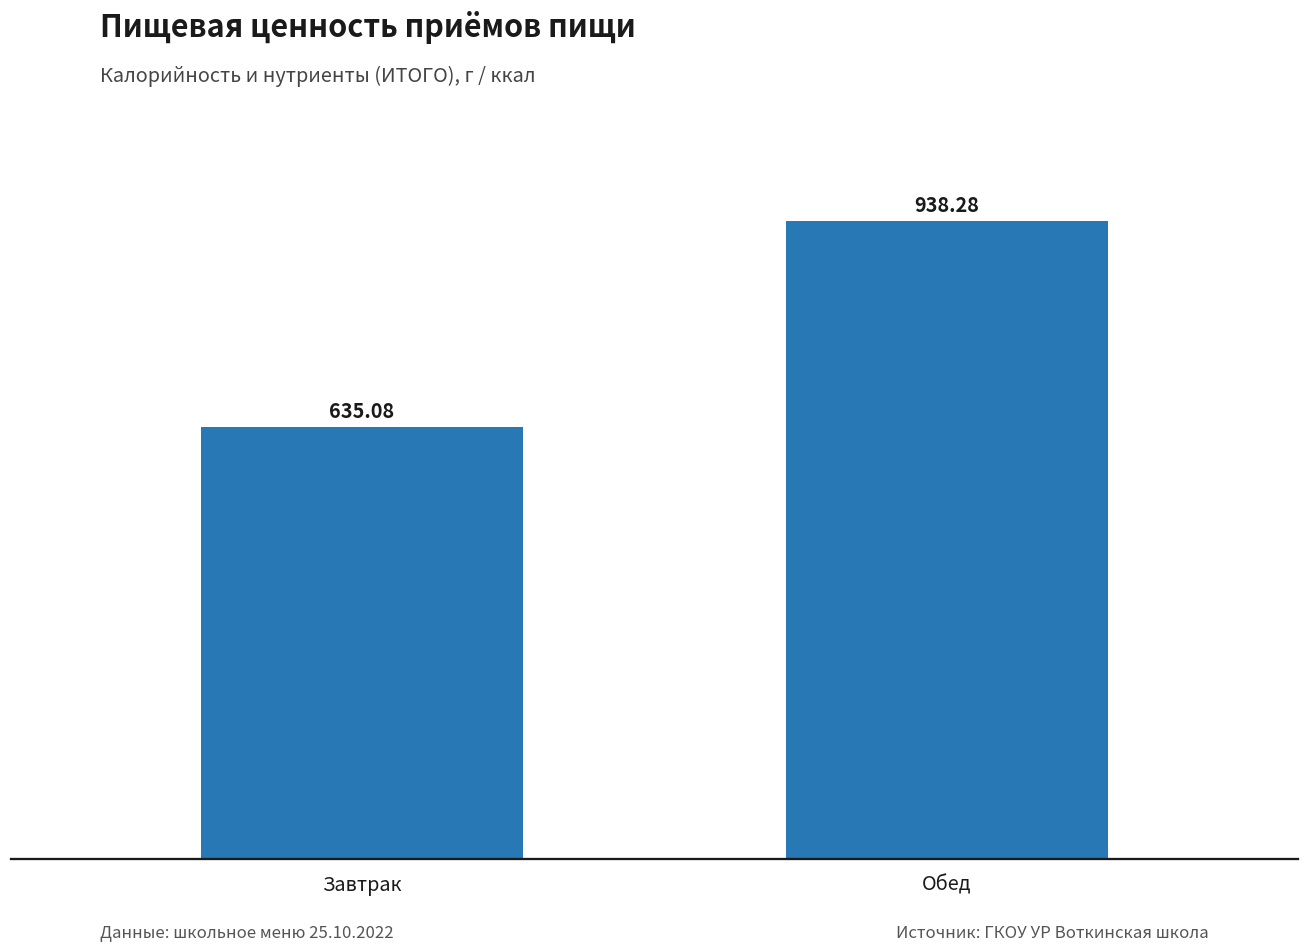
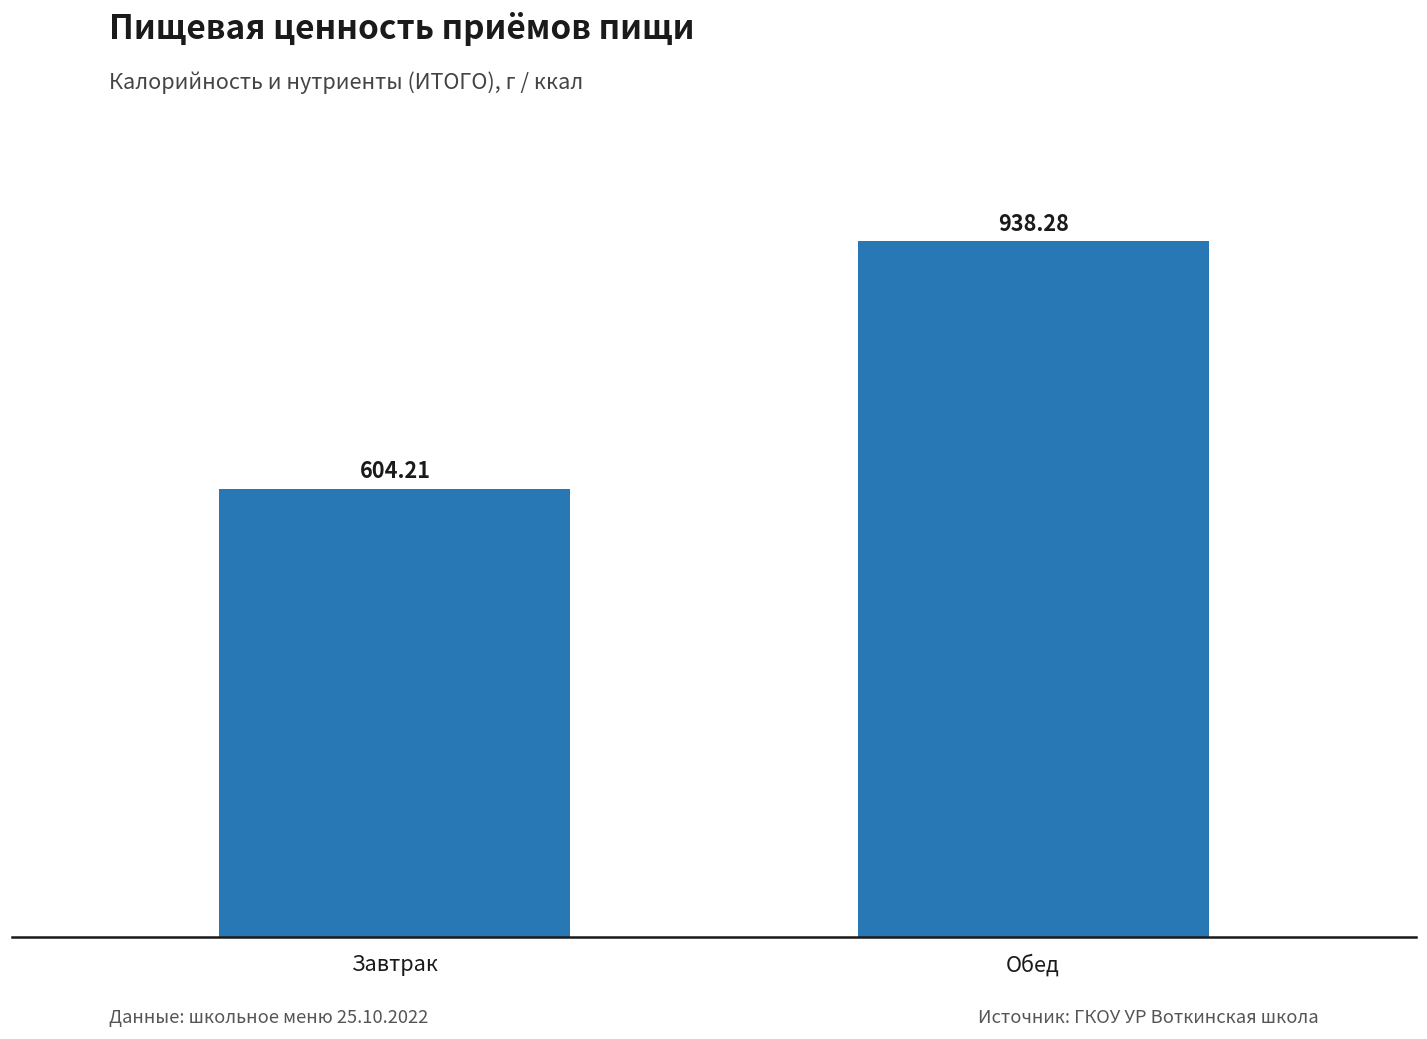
Завтрак: 635.08 -> 604.21
